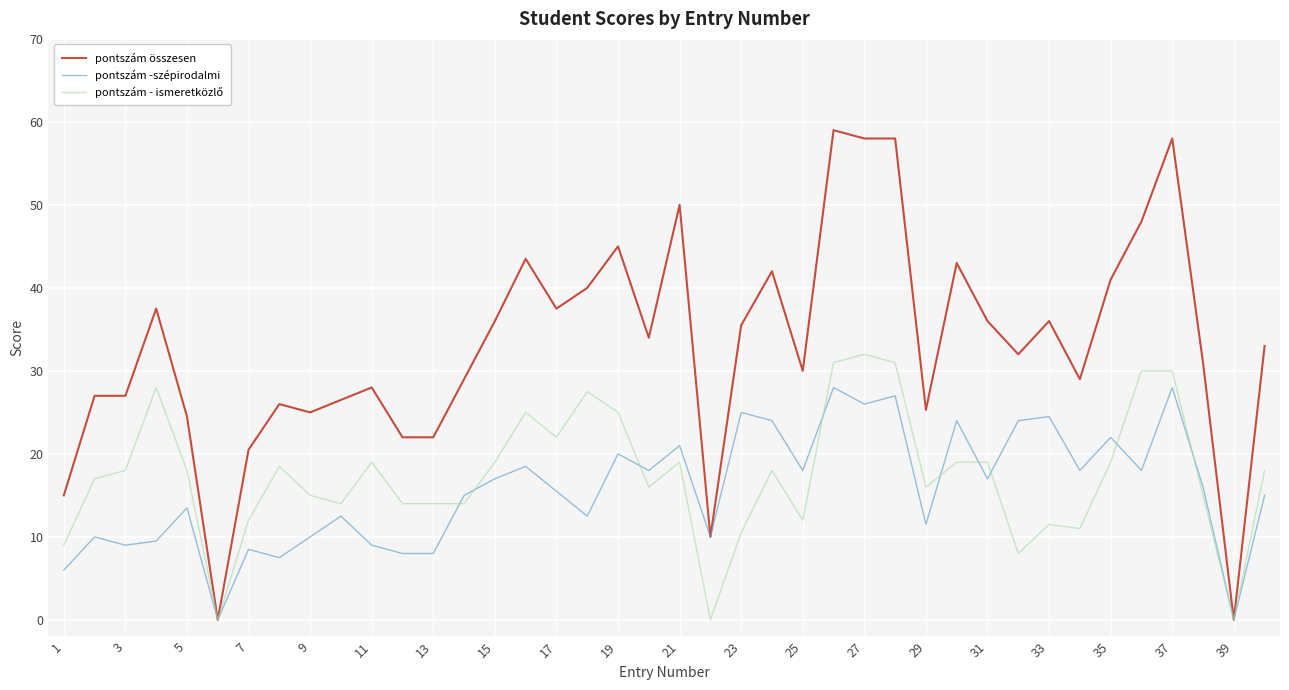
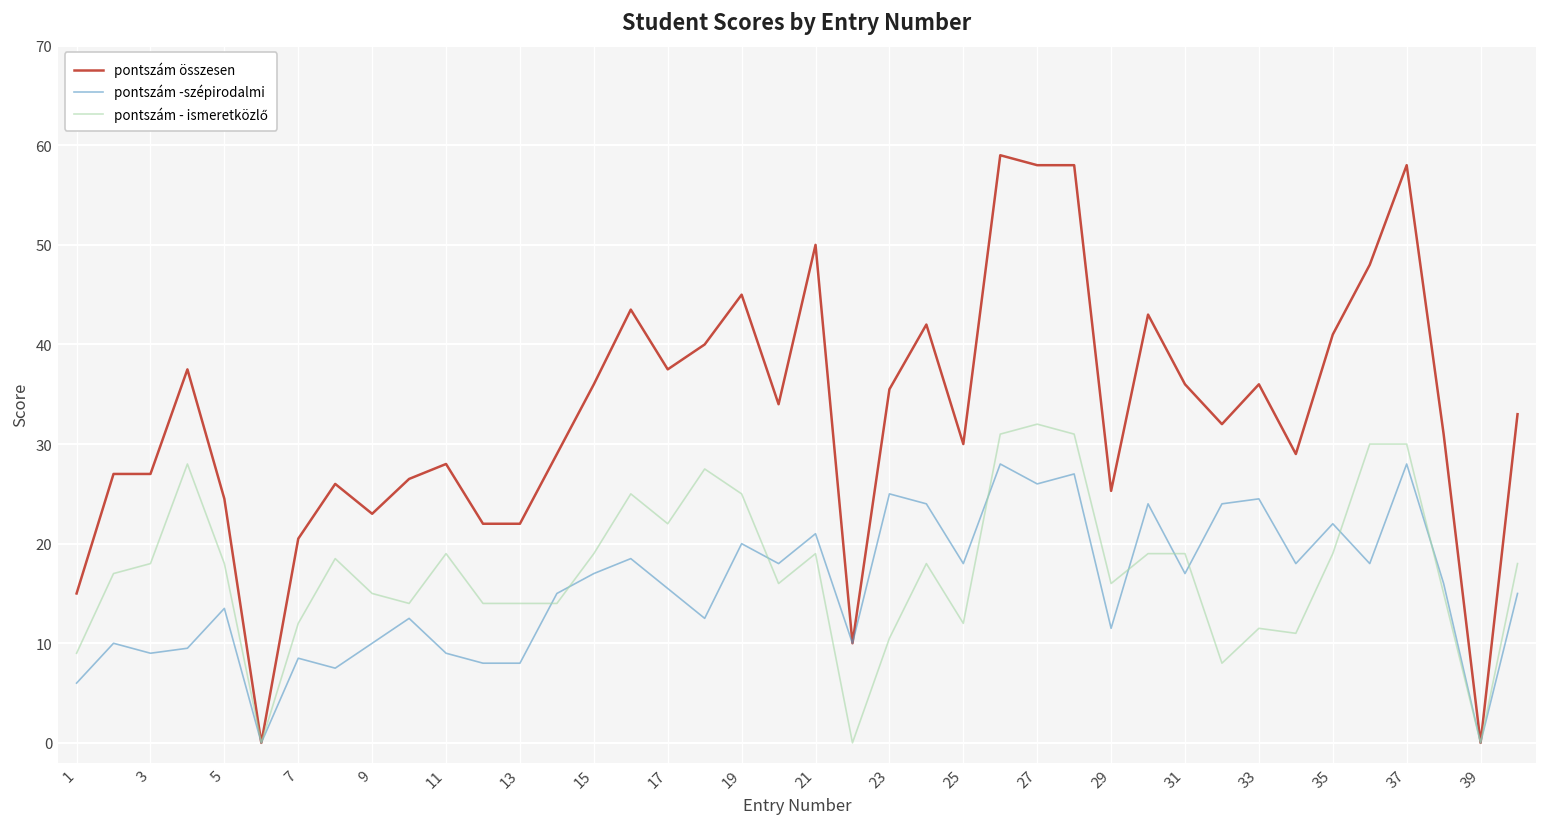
pontszám összesen, 9: 25 -> 23
